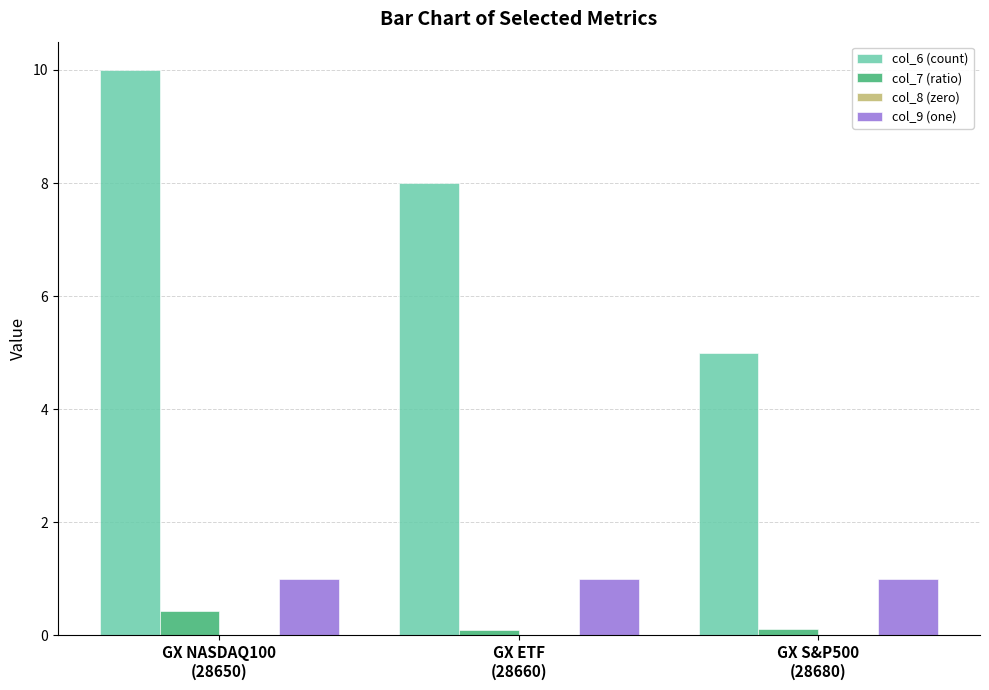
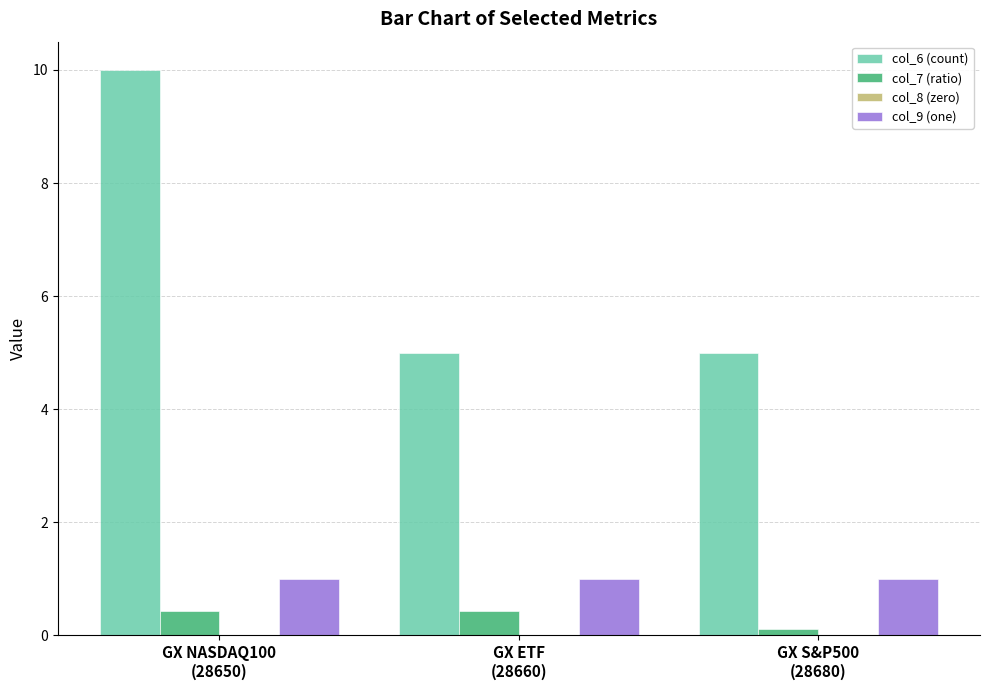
col_6 (count), GX ETF (28660): 8 -> 5
col_7 (ratio), GX ETF (28660): 0.1 -> 0.4
